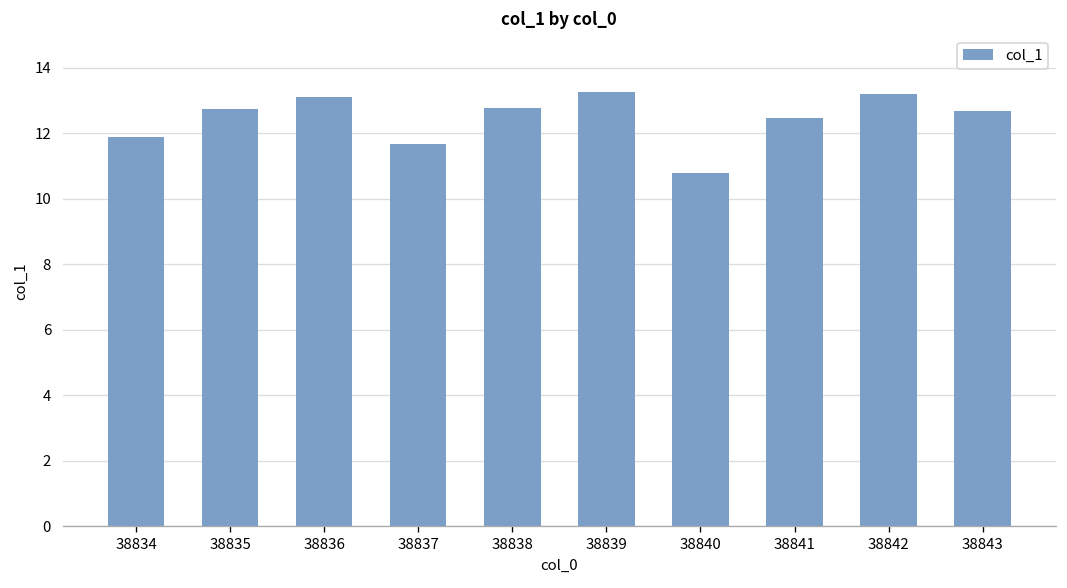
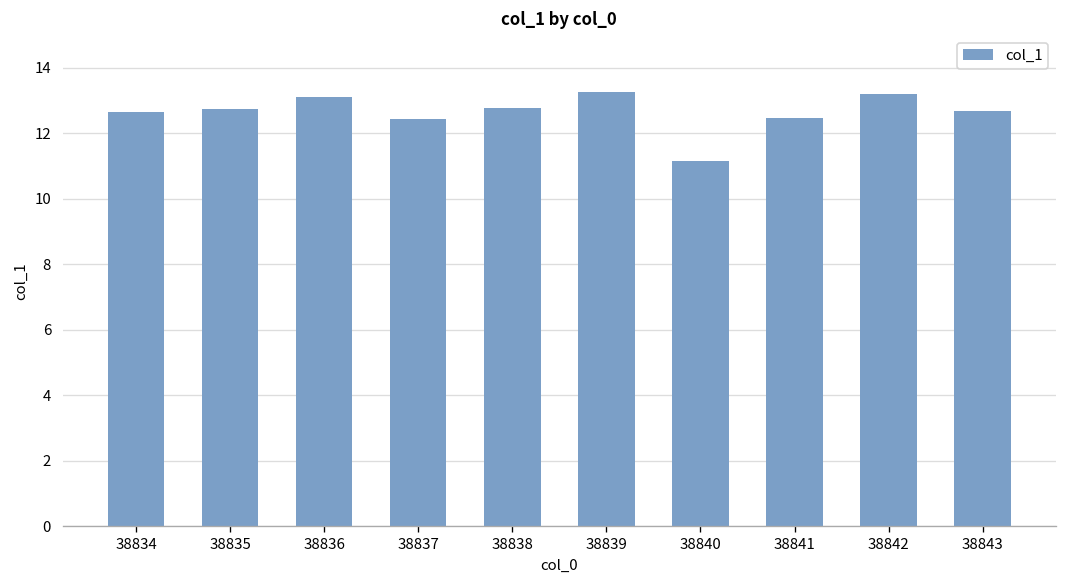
38834: 11.9 -> 12.7
38837: 11.7 -> 12.4
38840: 10.8 -> 11.2
